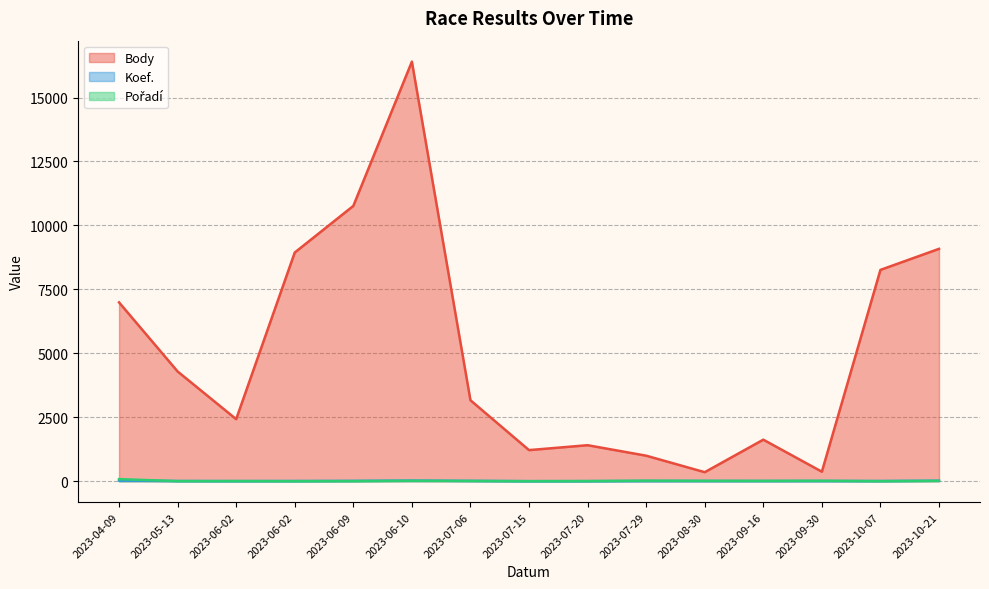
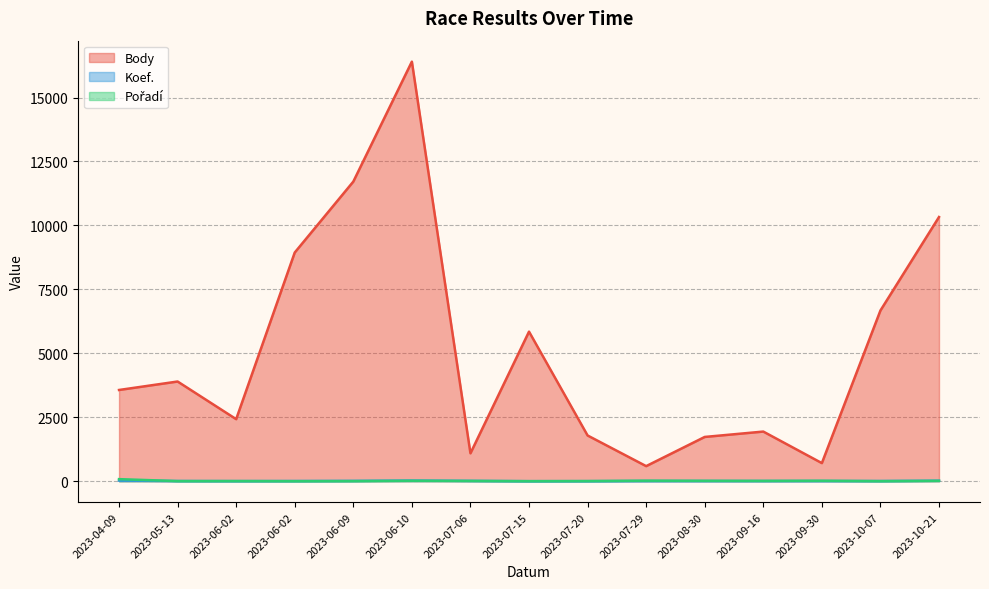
Body, 2023-04-09: 7000 -> 3600
Body, 2023-05-13: 4300 -> 3900
Body, 2023-06-09: 10800 -> 11700
Body, 2023-07-06: 3200 -> 1100
Body, 2023-07-15: 1200 -> 5800
Body, 2023-07-20: 1400 -> 1800
Body, 2023-07-29: 1000 -> 600
Body, 2023-08-30: 400 -> 1700
Body, 2023-09-16: 1600 -> 1900
Body, 2023-09-30: 400 -> 700
Body, 2023-10-07: 8300 -> 6700
Body, 2023-10-21: 9100 -> 10300
